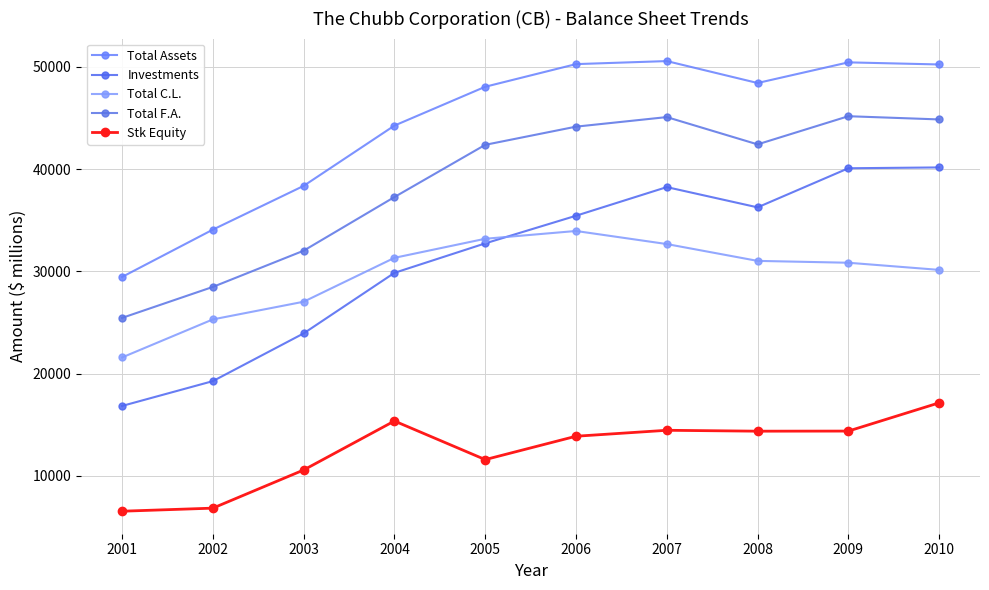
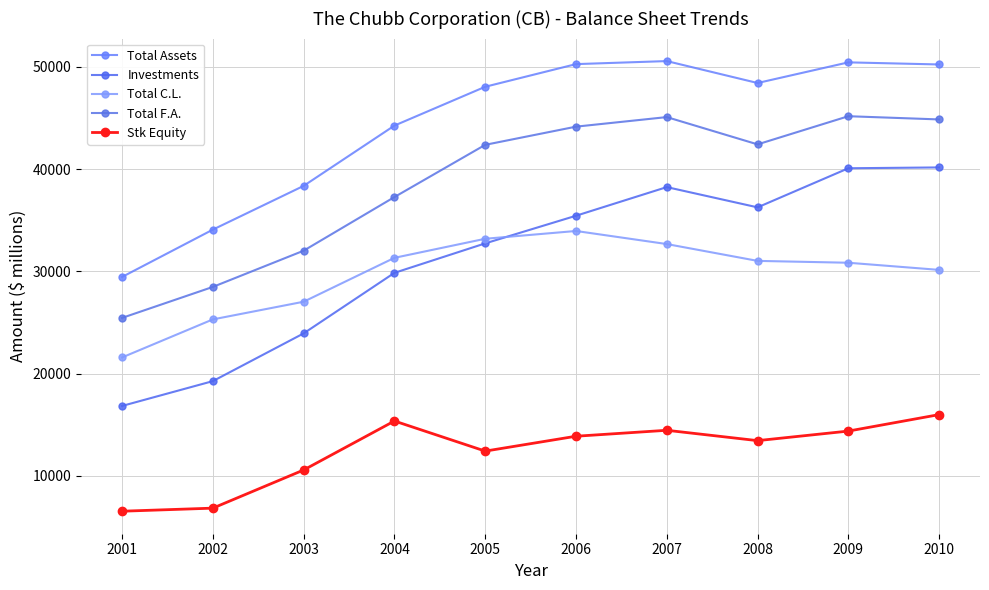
Stk Equity, 2005: 11600 -> 12400
Stk Equity, 2008: 14400 -> 13400
Stk Equity, 2010: 17100 -> 16000
